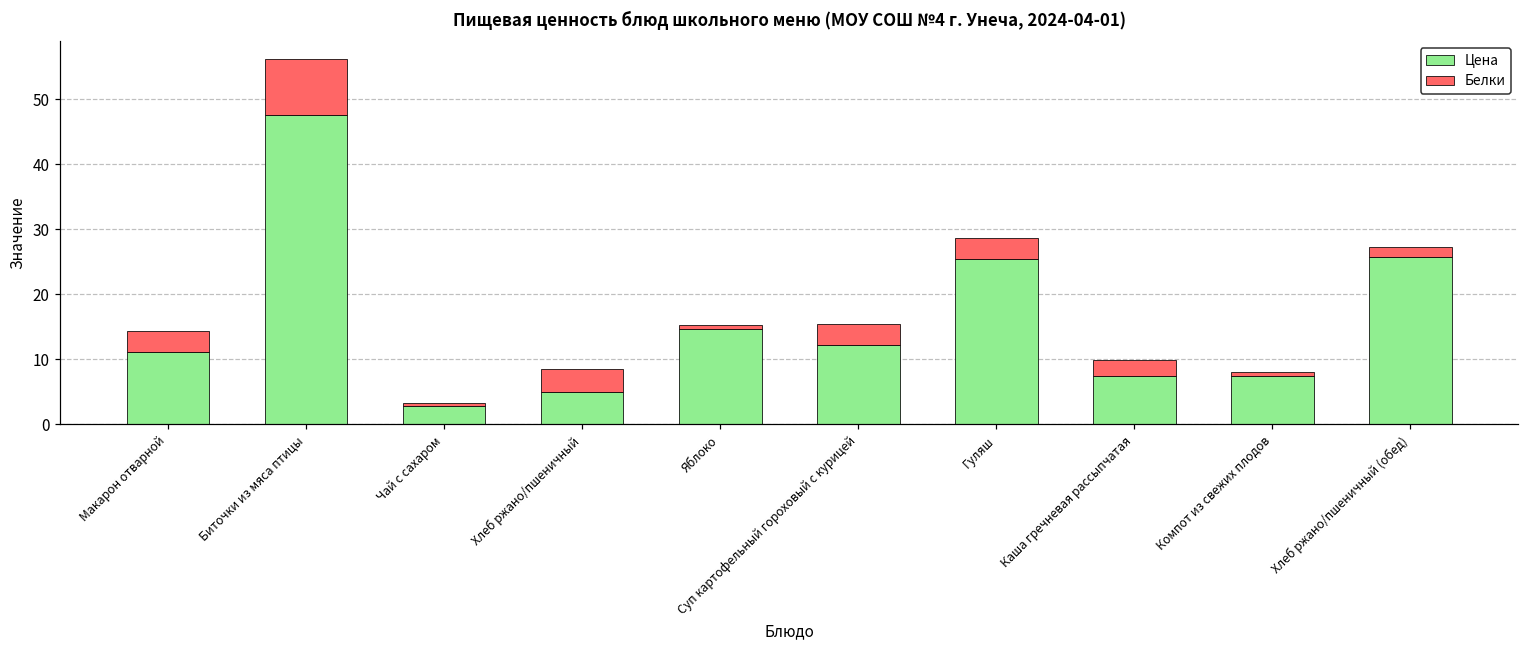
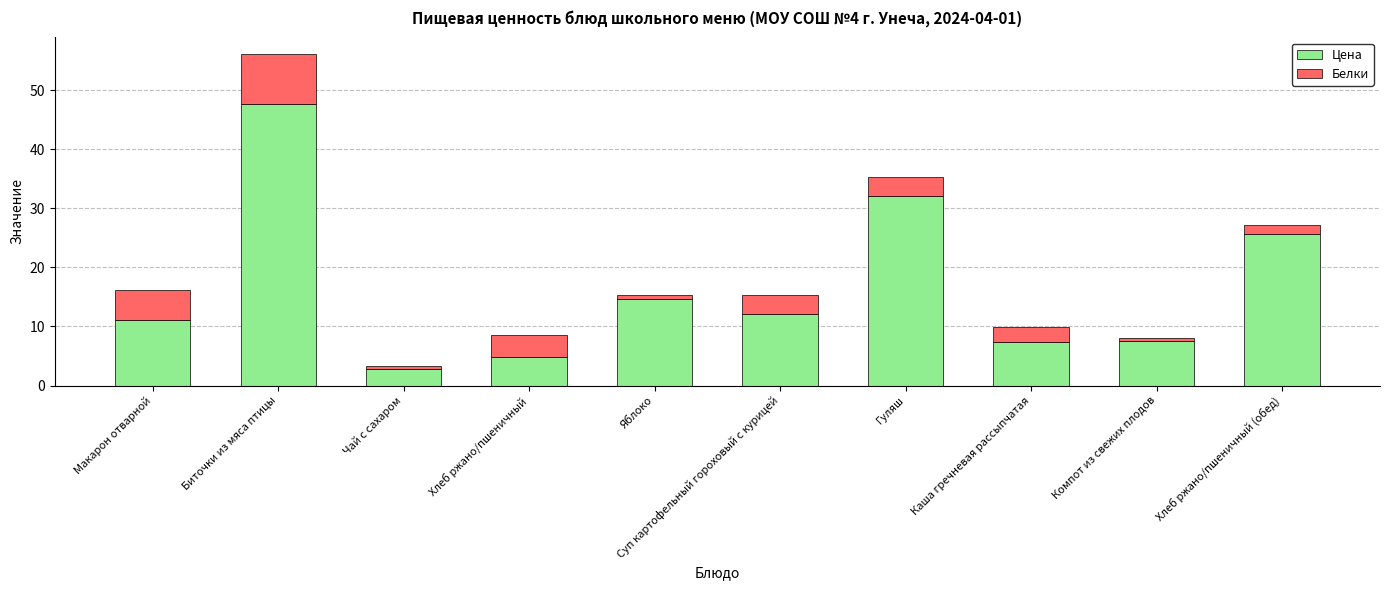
Белки, Макарон отварной: 3 -> 5
Цена, Гуляш: 25 -> 32
